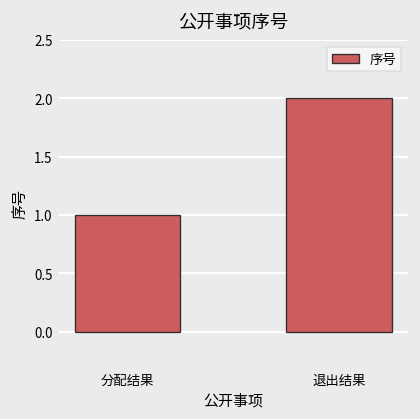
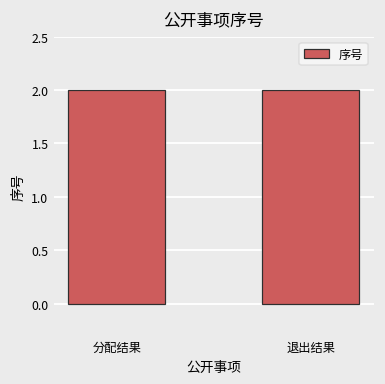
分配结果: 1 -> 2
